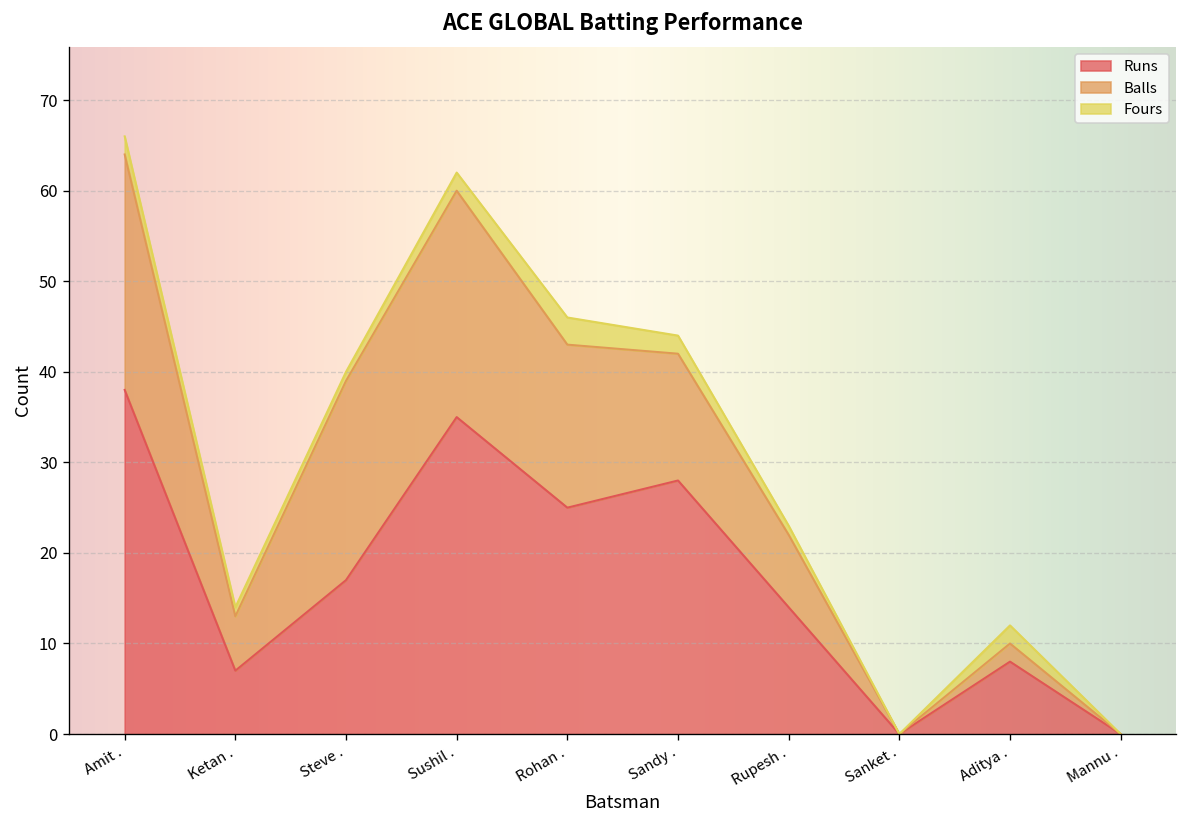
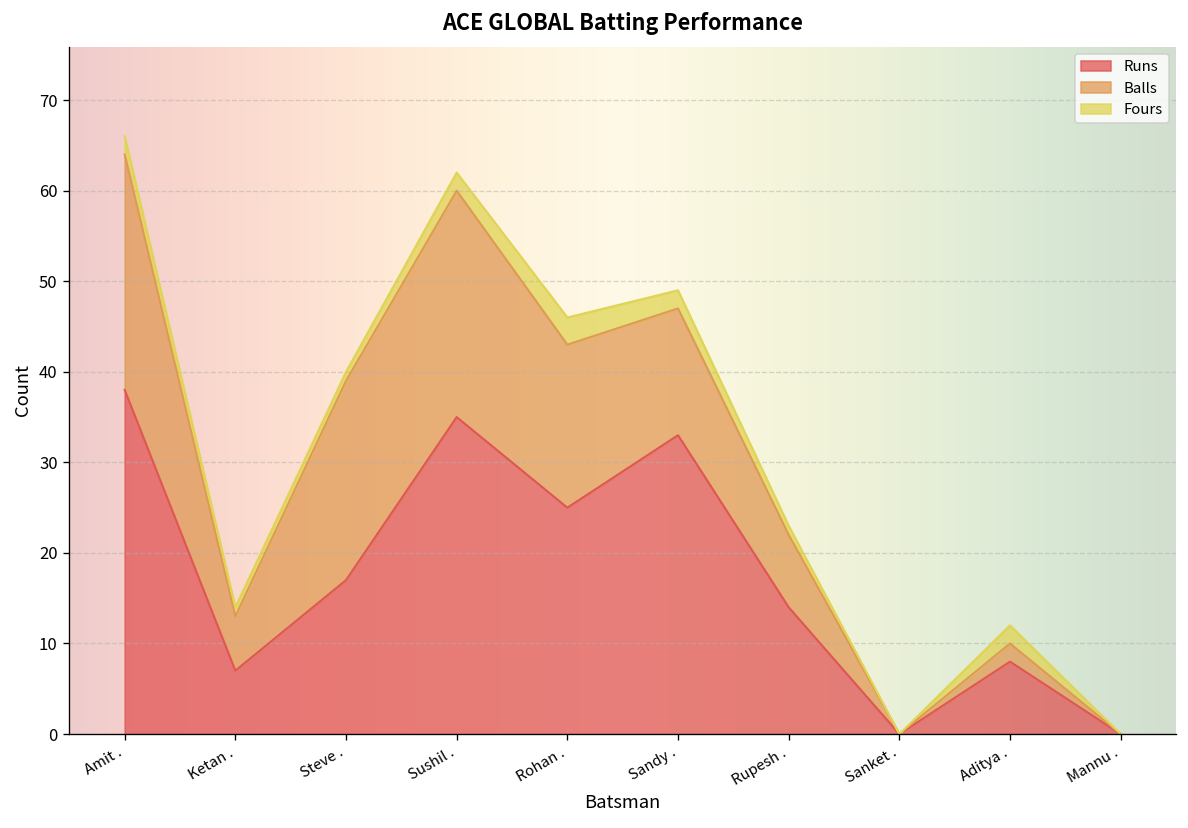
Runs, Sandy .: 28 -> 33
